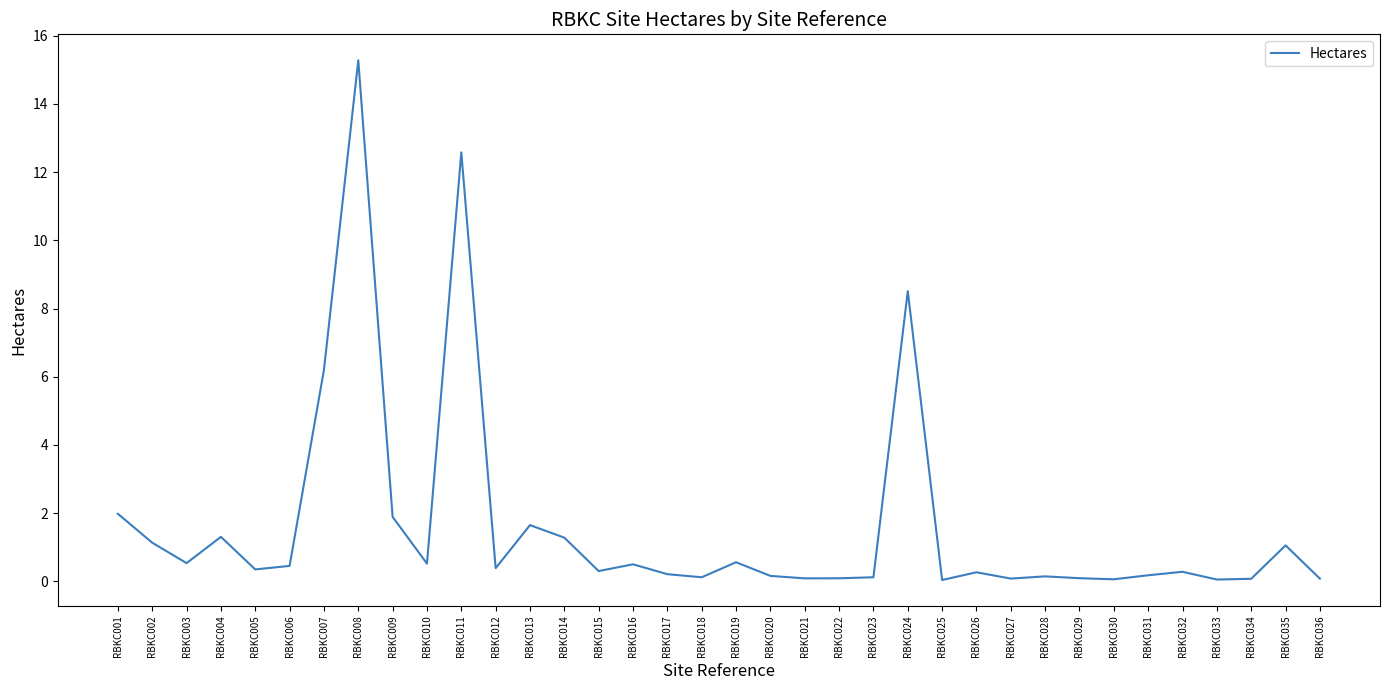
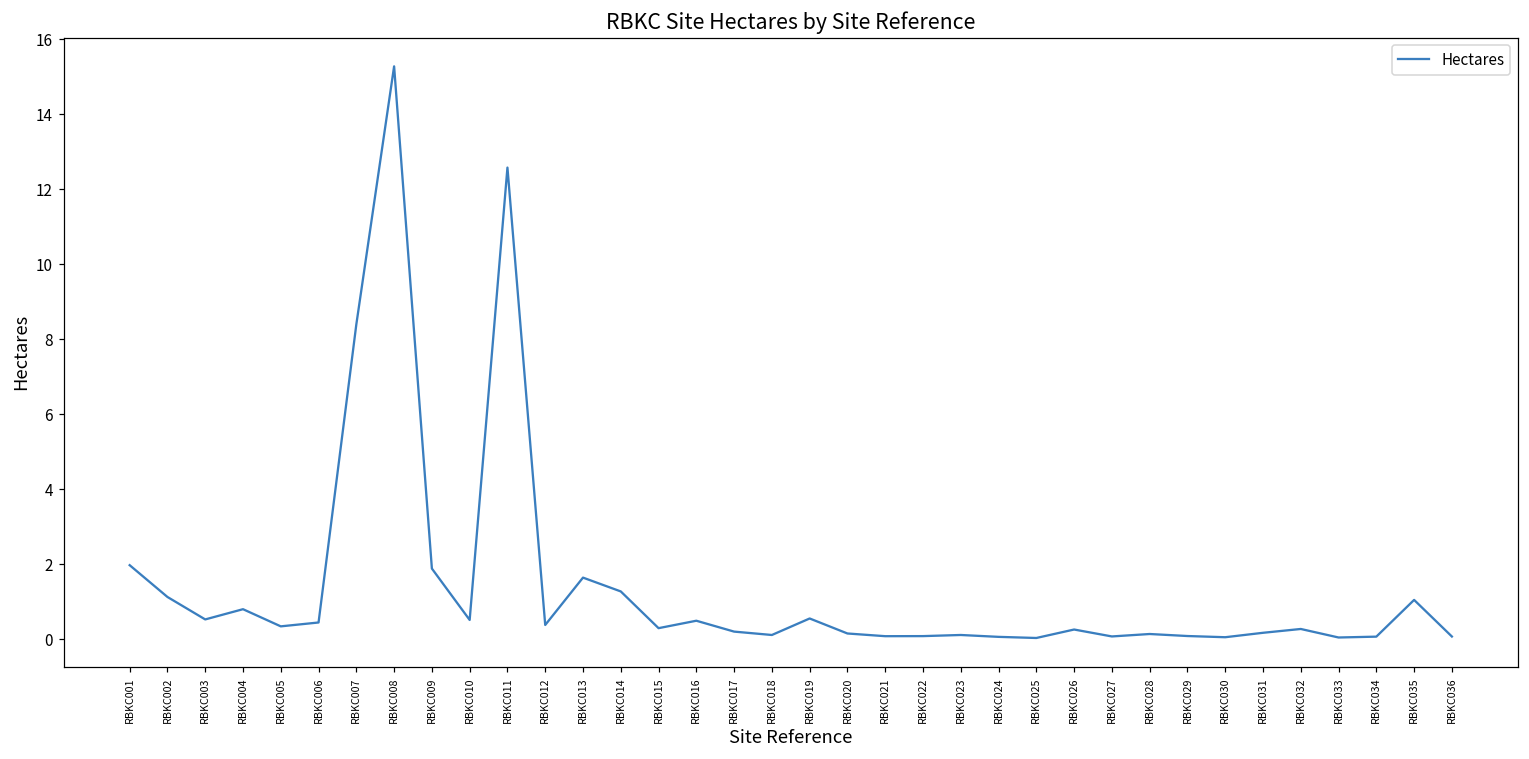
RBKC004: 1.3 -> 0.8
RBKC007: 6.2 -> 8.4
RBKC024: 8.5 -> 0.1
